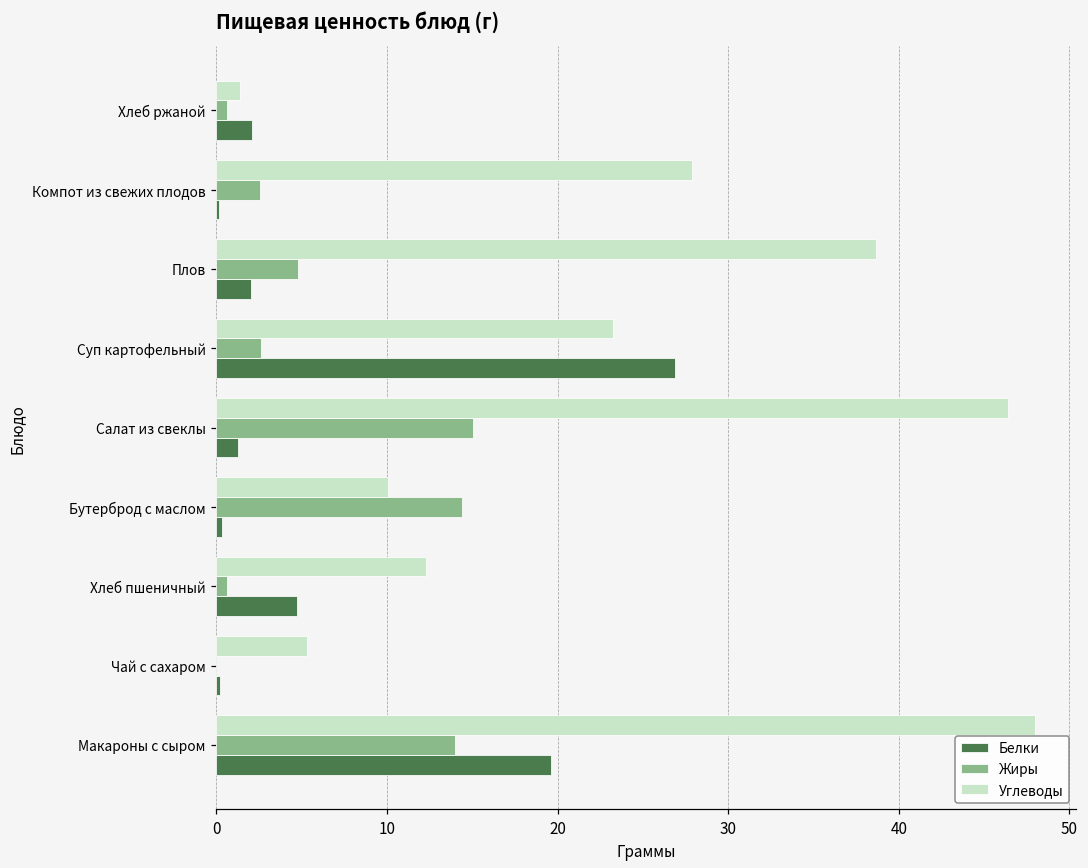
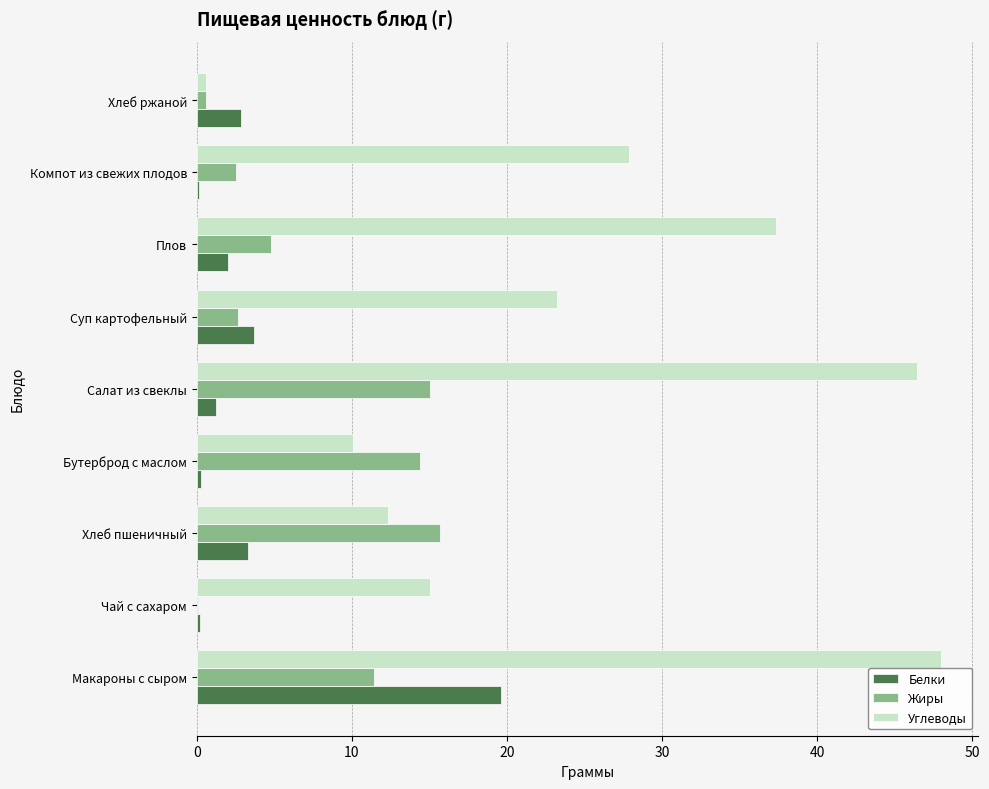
Углеводы, Хлеб ржаной: 1.4 -> 0.6
Белки, Хлеб ржаной: 2.1 -> 2.8
Углеводы, Плов: 38.7 -> 37.4
Белки, Суп картофельный: 26.9 -> 3.7
Жиры, Хлеб пшеничный: 0.6 -> 15.7
Белки, Хлеб пшеничный: 4.7 -> 3.3
Углеводы, Чай с сахаром: 5.3 -> 15.0
Жиры, Макароны с сыром: 14.0 -> 11.4
